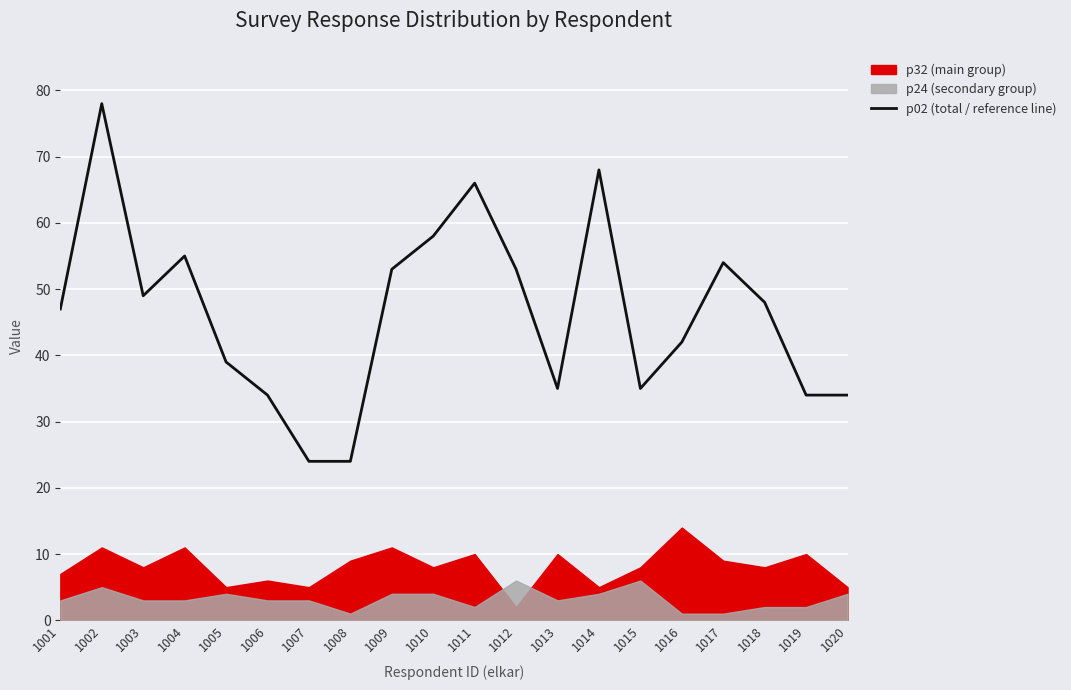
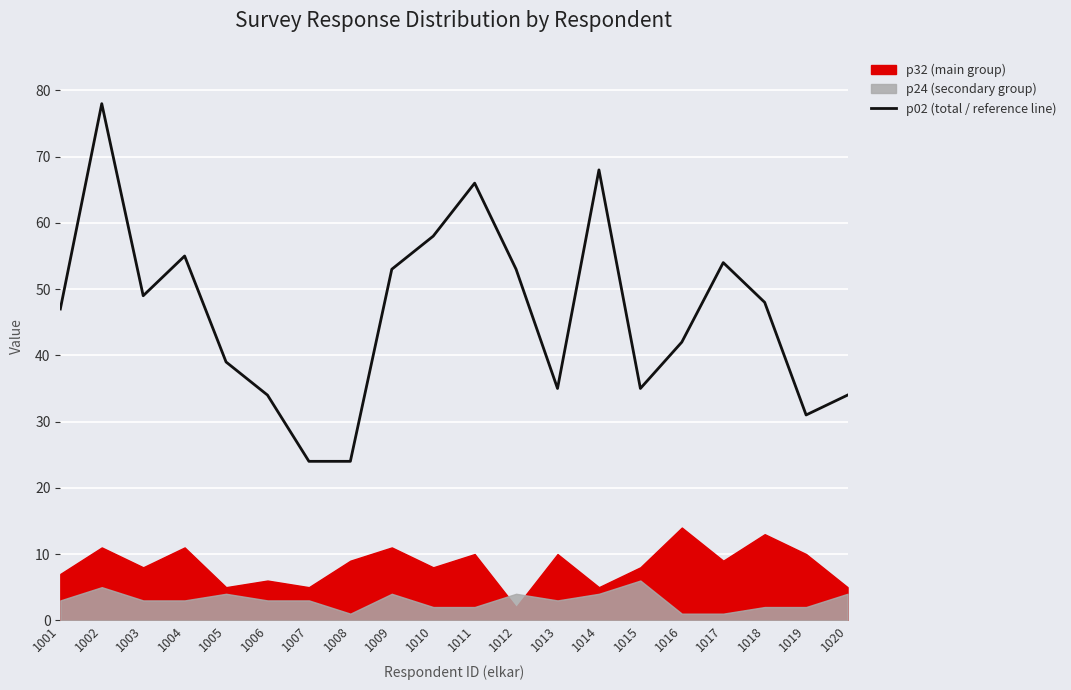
p24 (secondary group), 1010: 4 -> 2
p24 (secondary group), 1012: 6 -> 4
p32 (main group), 1018: 8 -> 13
p02 (total / reference line), 1019: 34 -> 31
